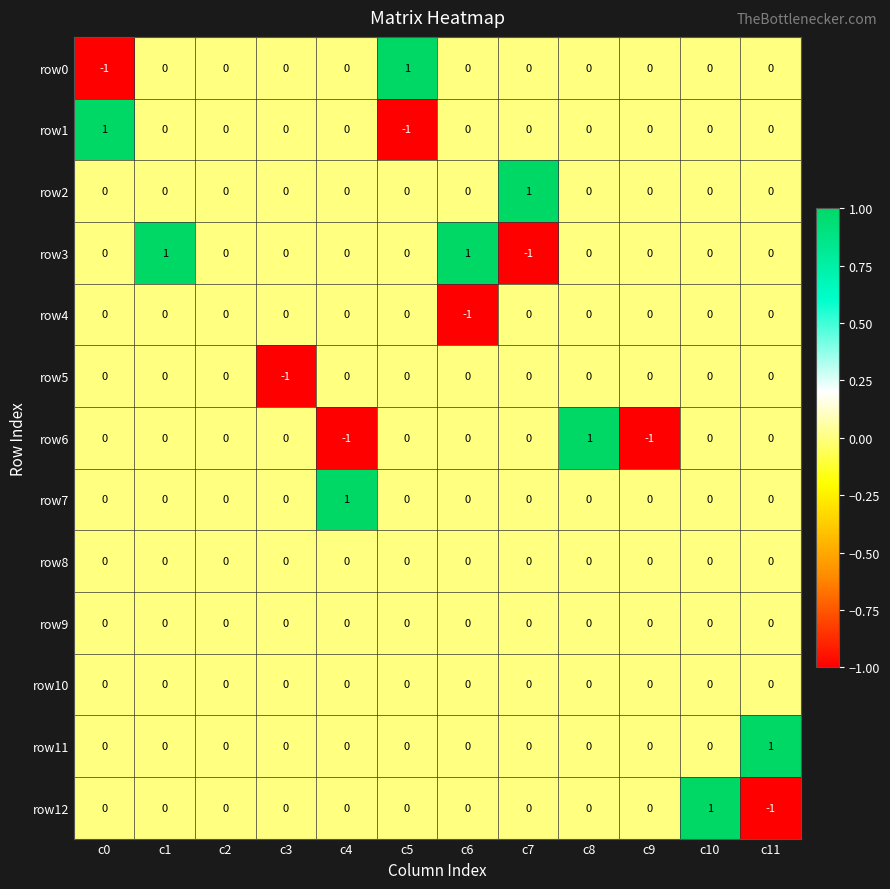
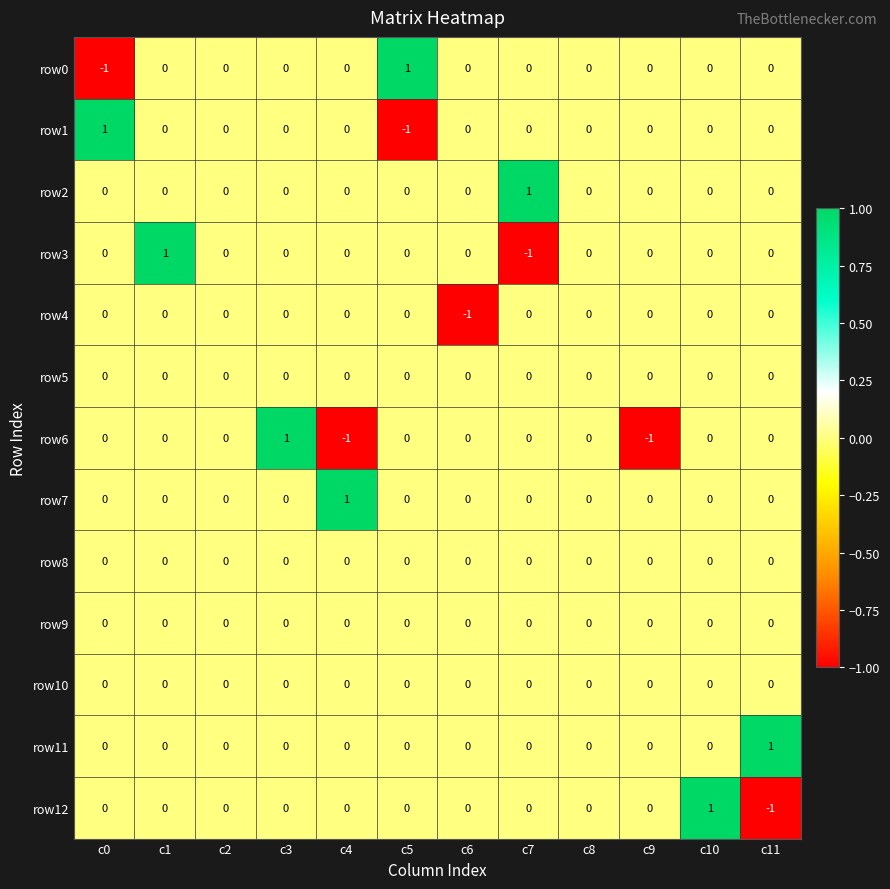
row3, c6: 1 -> 0
row5, c3: -1 -> 0
row6, c3: 0 -> 1
row6, c8: 1 -> 0
